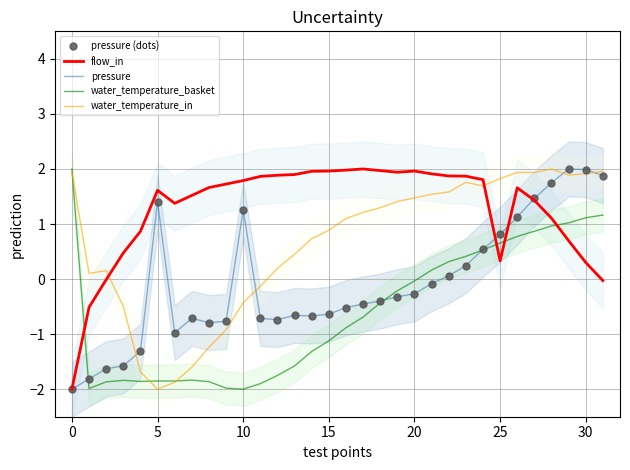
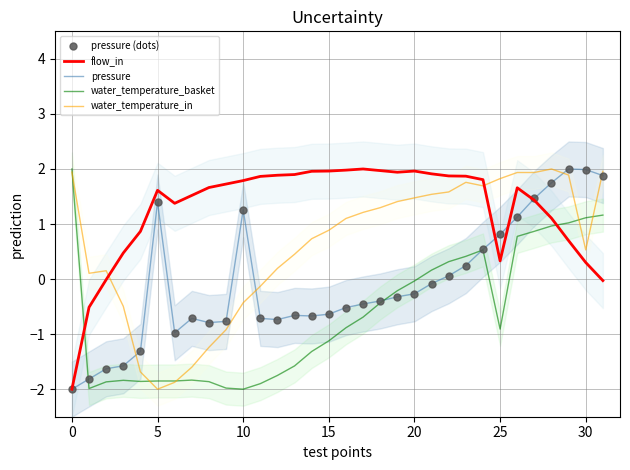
water_temperature_basket, 25: 0.7 -> -0.9
water_temperature_in, 30: 1.9 -> 0.5
